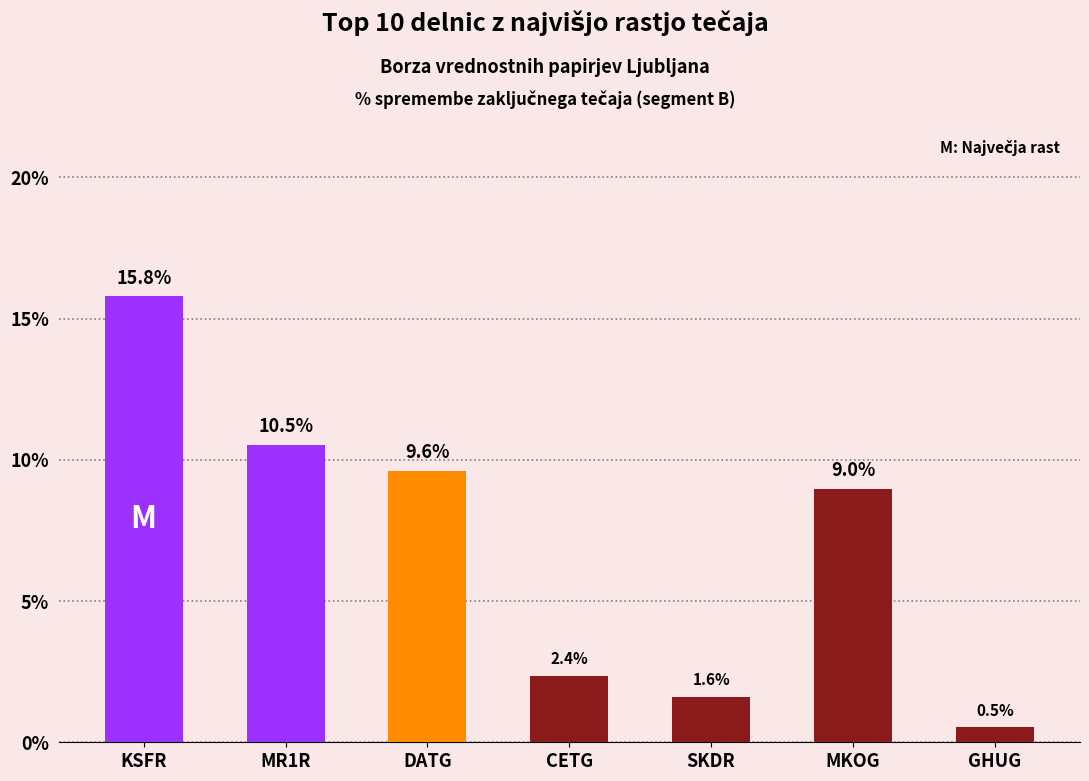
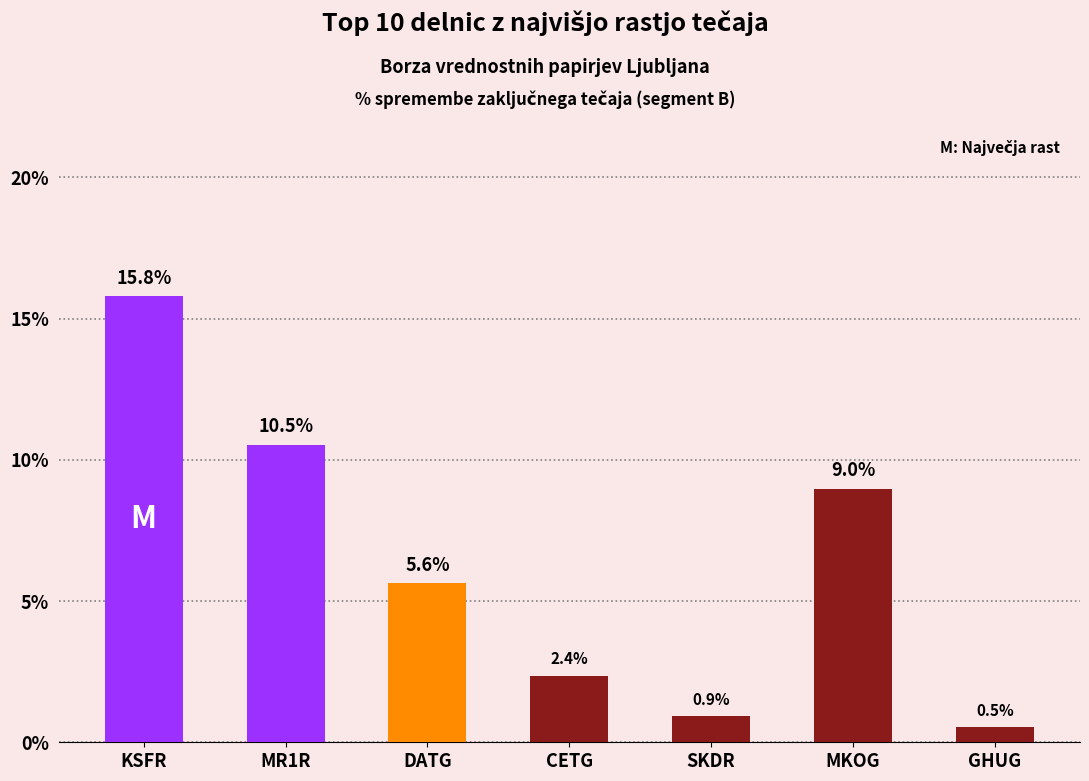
DATG: 9.6% -> 5.6%
SKDR: 1.6% -> 0.9%
